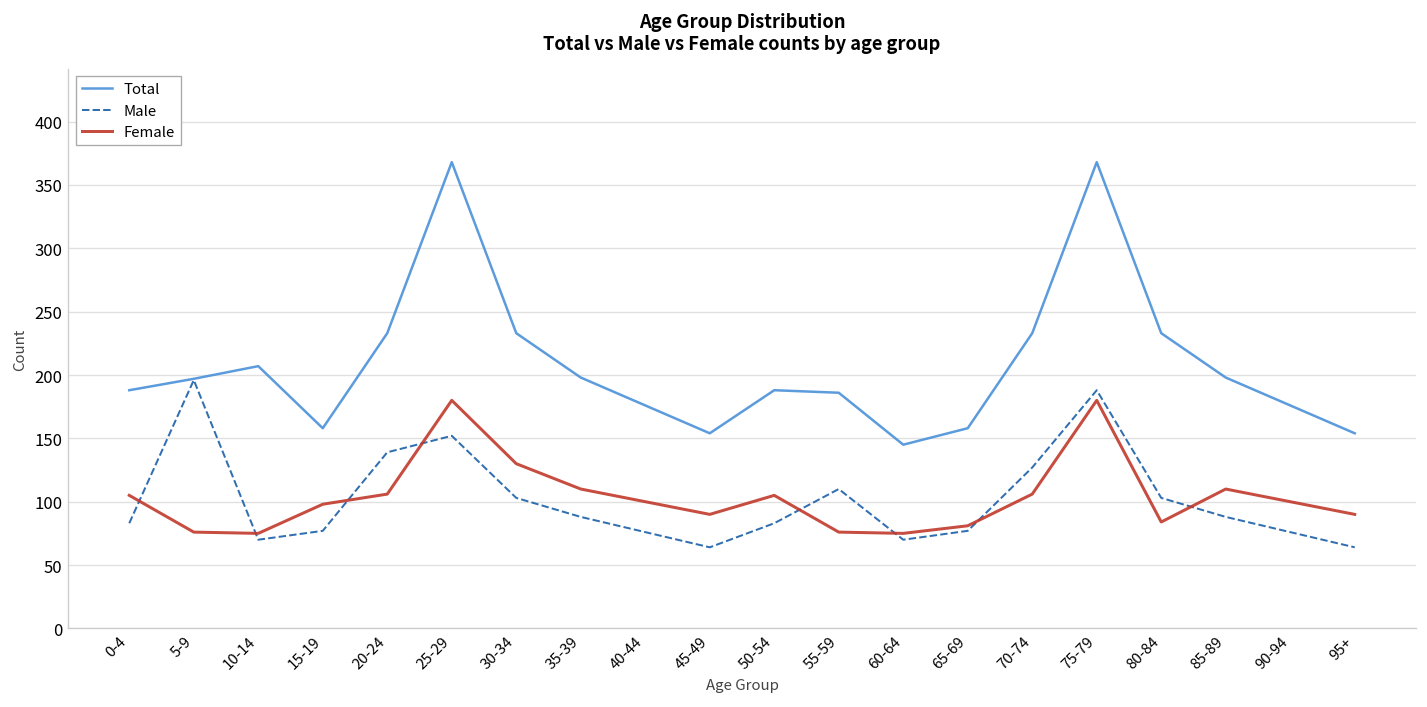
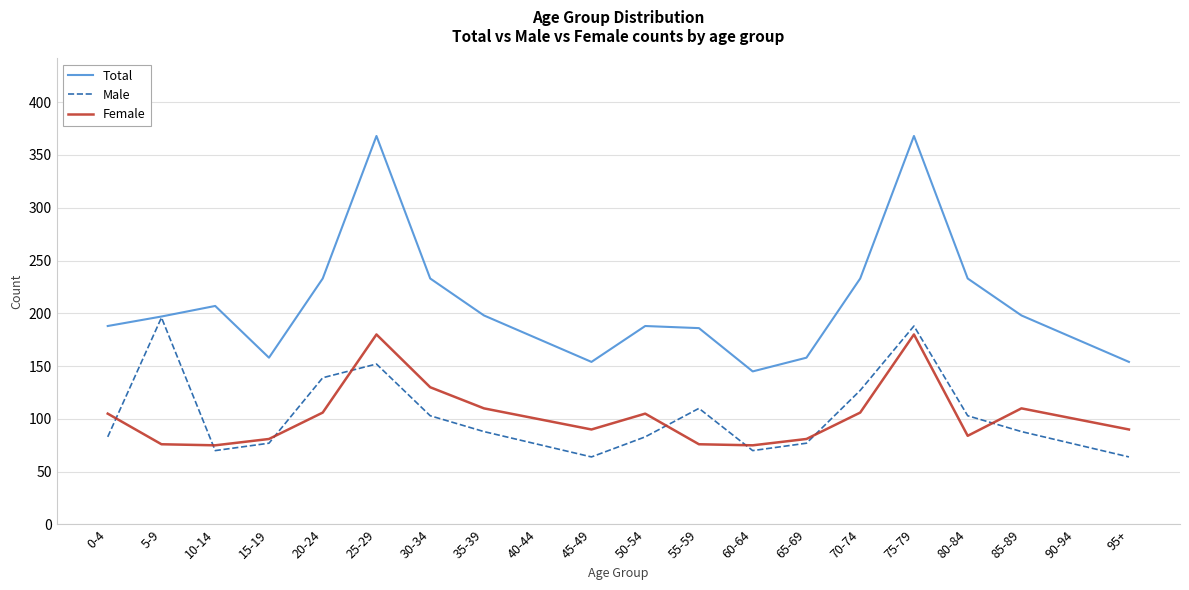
Female, 15-19: 98 -> 81
